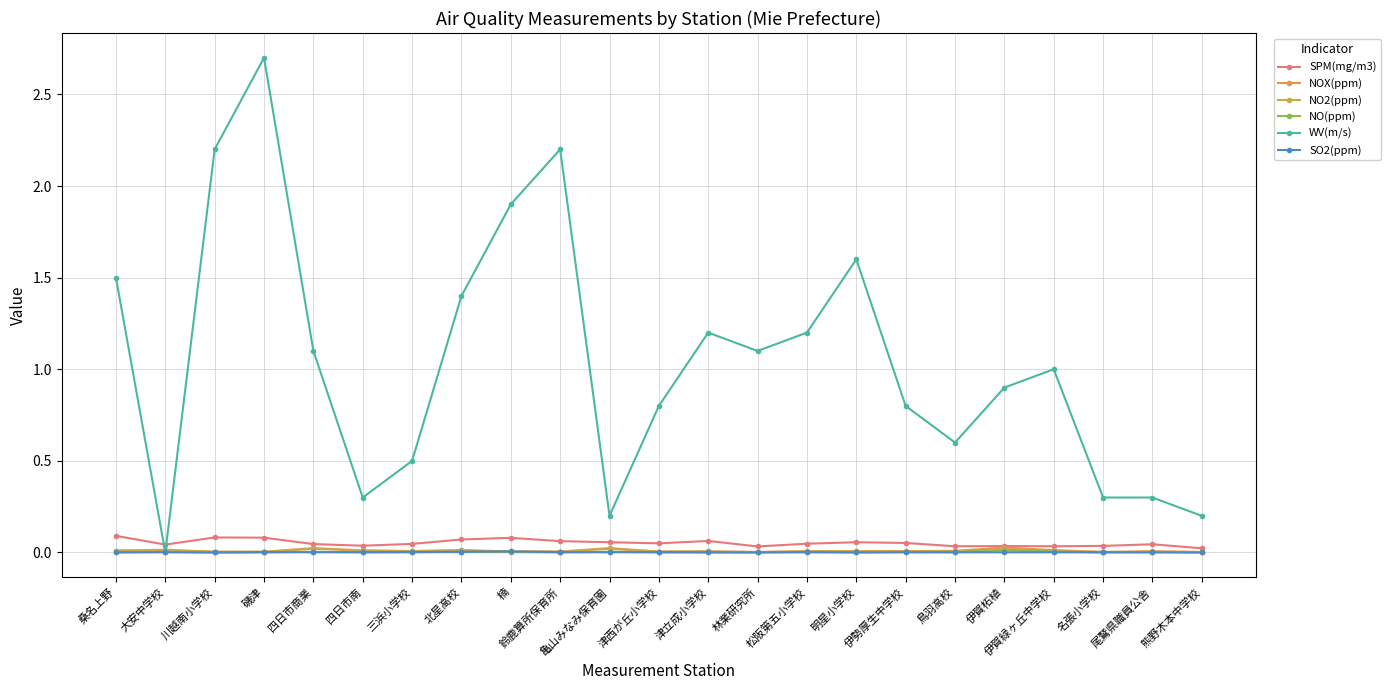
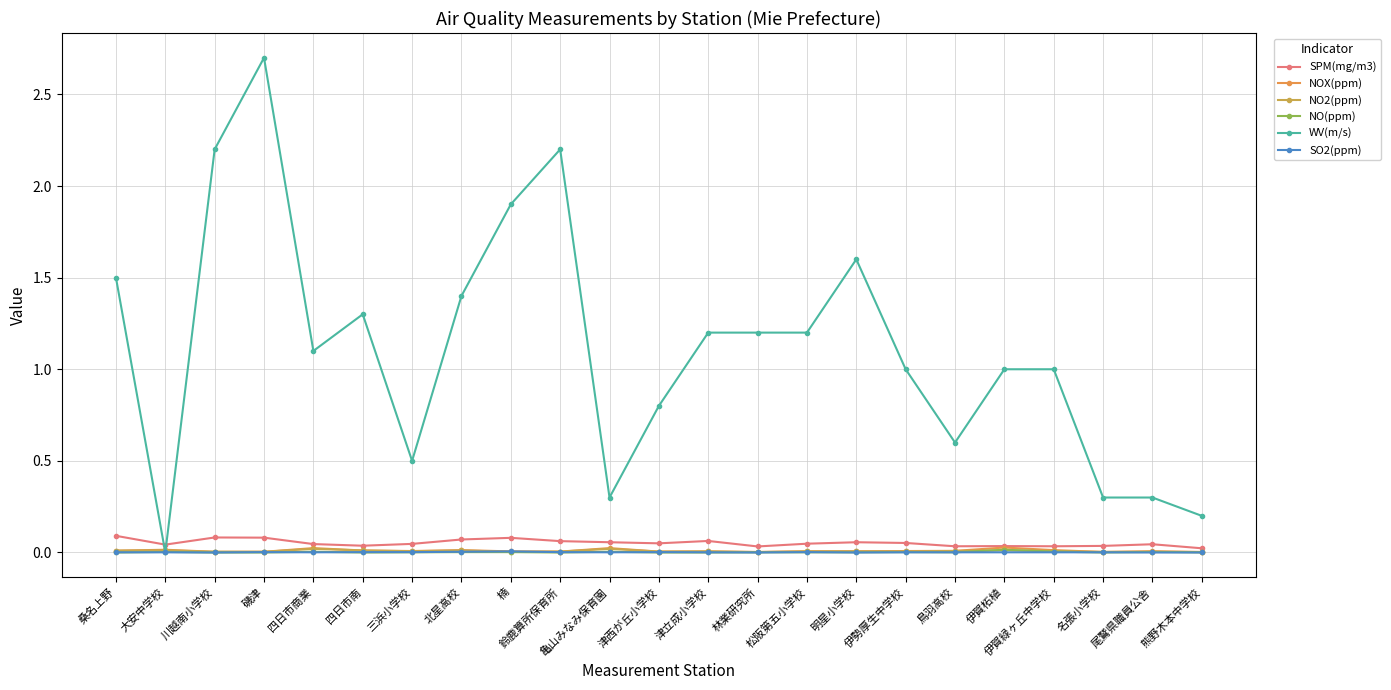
WV(m/s), 四日市南: 0.3 -> 1.3
WV(m/s), 亀山みなみ保育園: 0.2 -> 0.3
WV(m/s), 林業研究所: 1.1 -> 1.2
WV(m/s), 伊勢厚生中学校: 0.8 -> 1.0
WV(m/s), 伊賀柘植: 0.9 -> 1.0
